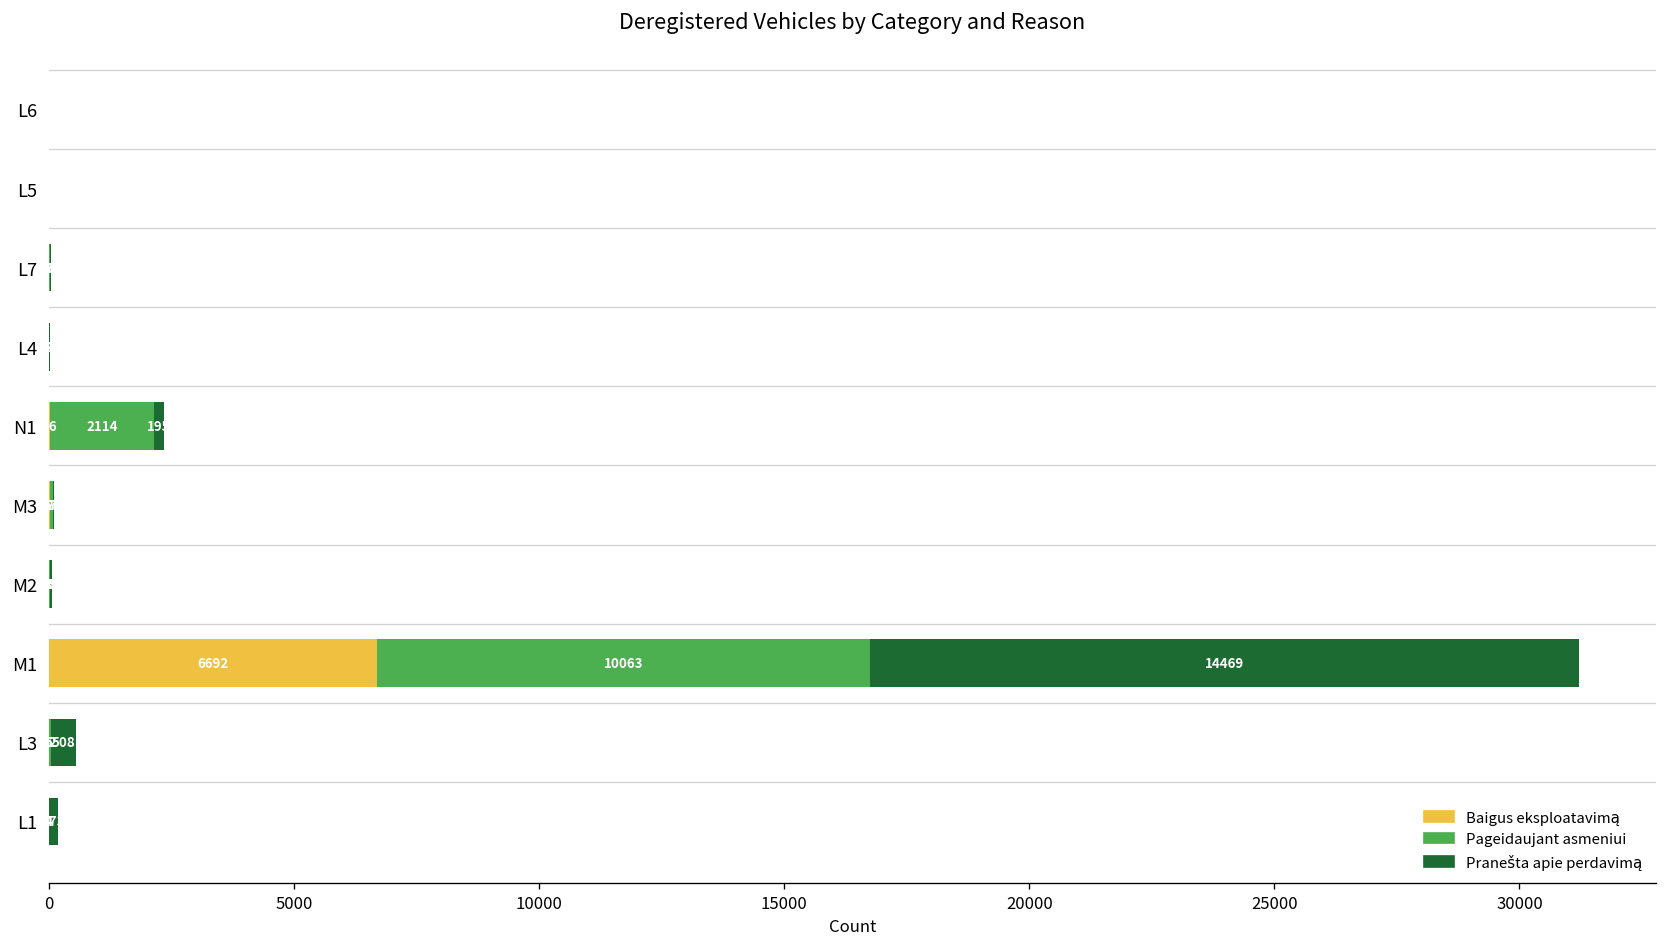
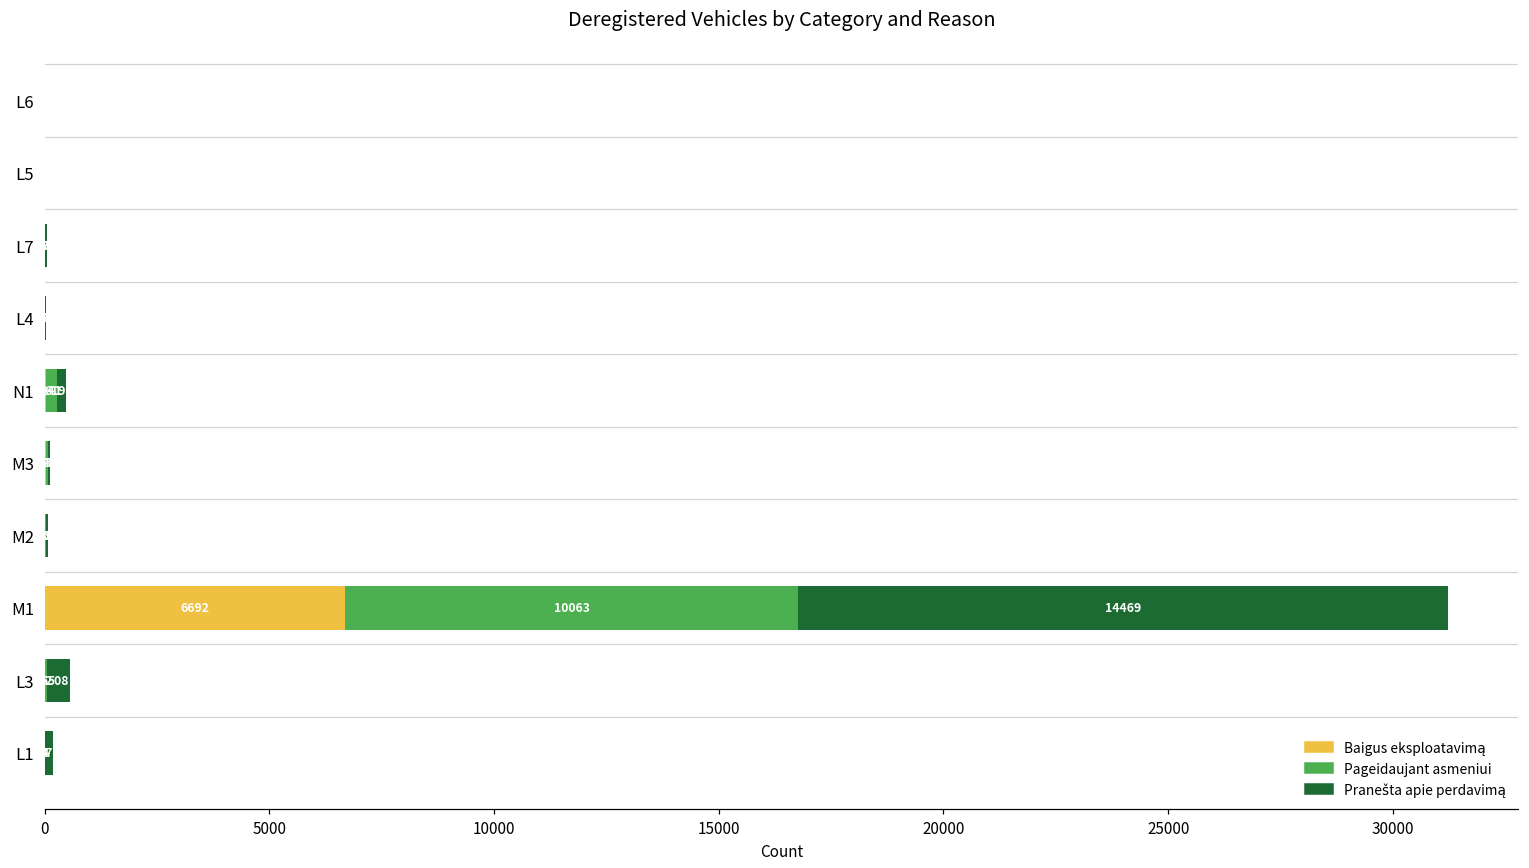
Pageidaujant asmeniui, N1: 2114 -> 241
